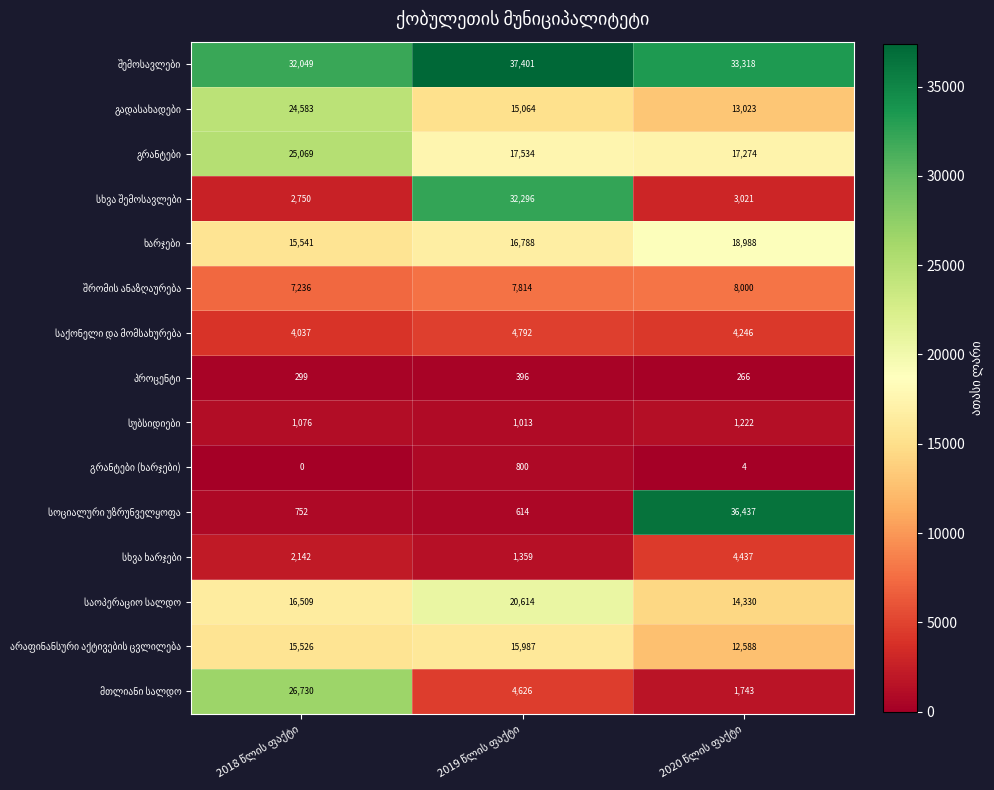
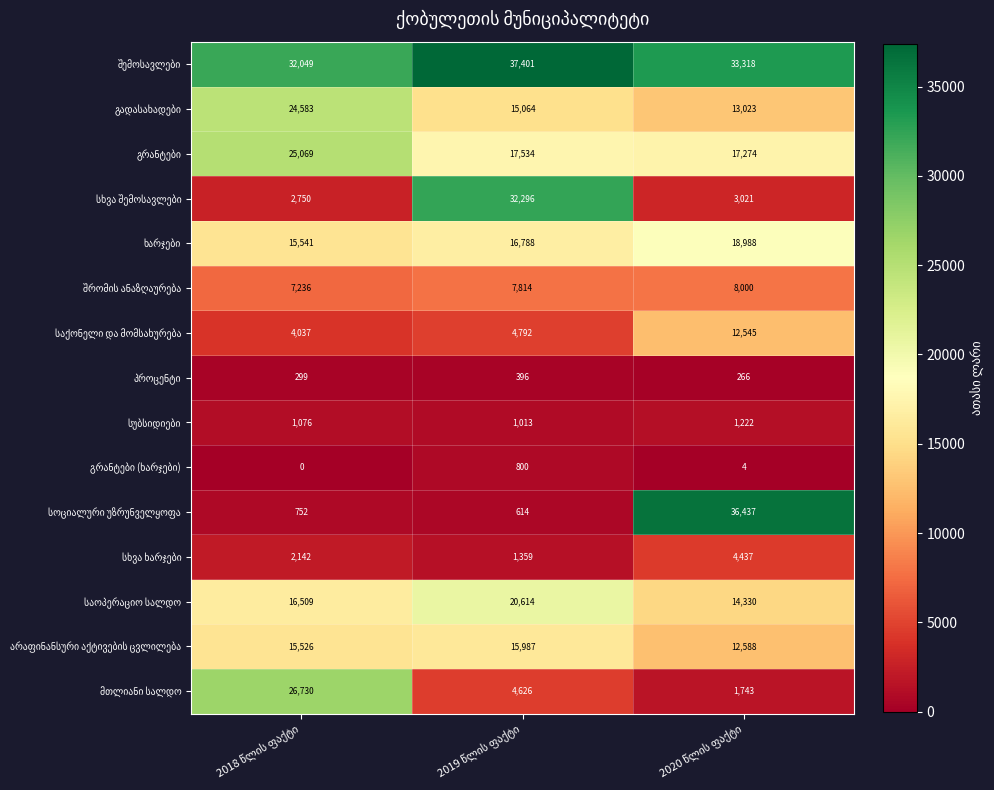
საქონელი და მომსახურება, 2020 წლის ფაქტი: 4,246 -> 12,545
